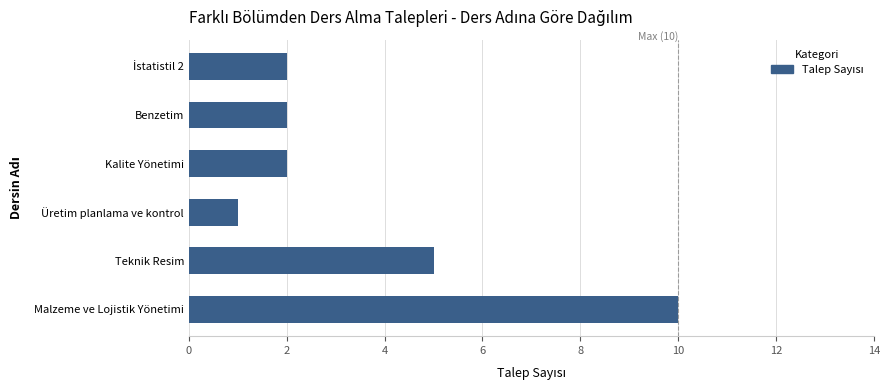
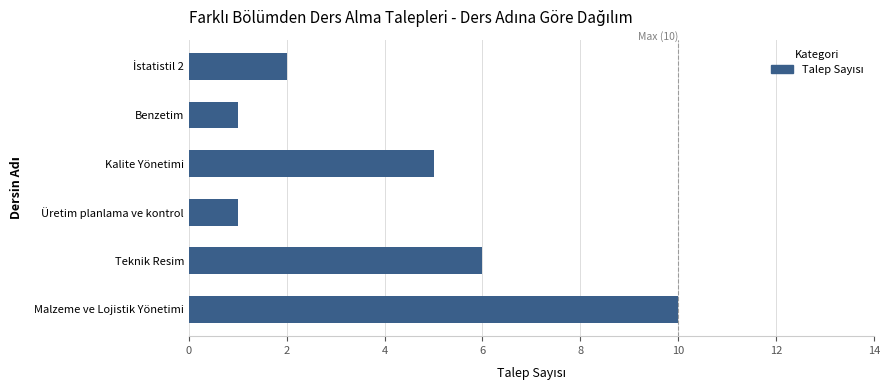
Benzetim: 2 -> 1
Kalite Yönetimi: 2 -> 5
Teknik Resim: 5 -> 6
